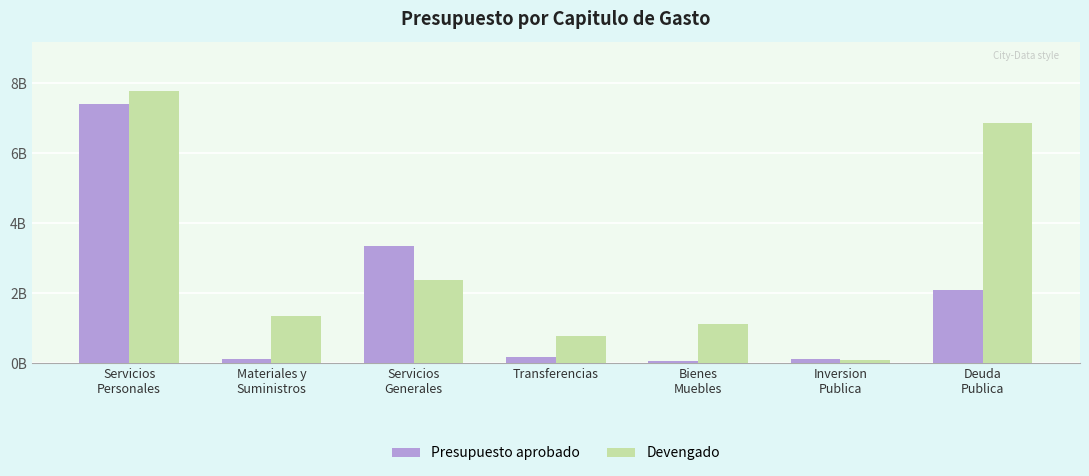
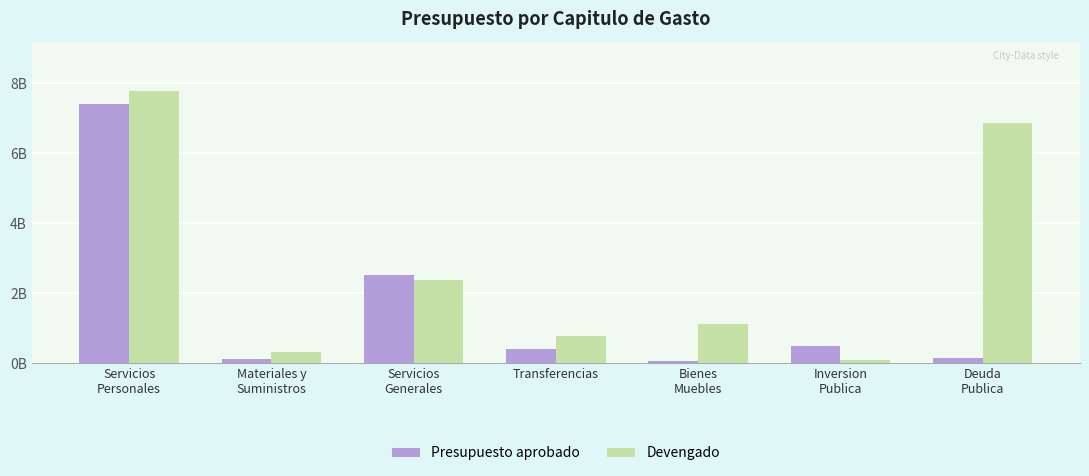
Devengado, Materiales y Suministros: 1300000000 -> 300000000
Presupuesto aprobado, Servicios Generales: 3300000000 -> 2500000000
Presupuesto aprobado, Transferencias: 200000000 -> 400000000
Presupuesto aprobado, Inversion Publica: 100000000 -> 500000000
Presupuesto aprobado, Deuda Publica: 2100000000 -> 100000000
